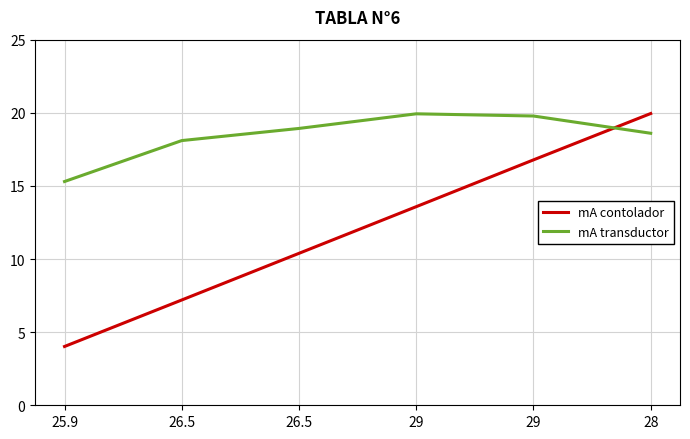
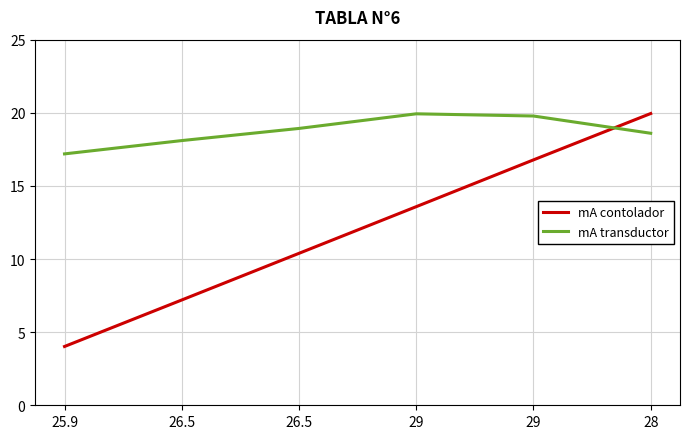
mA transductor, 25.9: 15.3 -> 17.2
